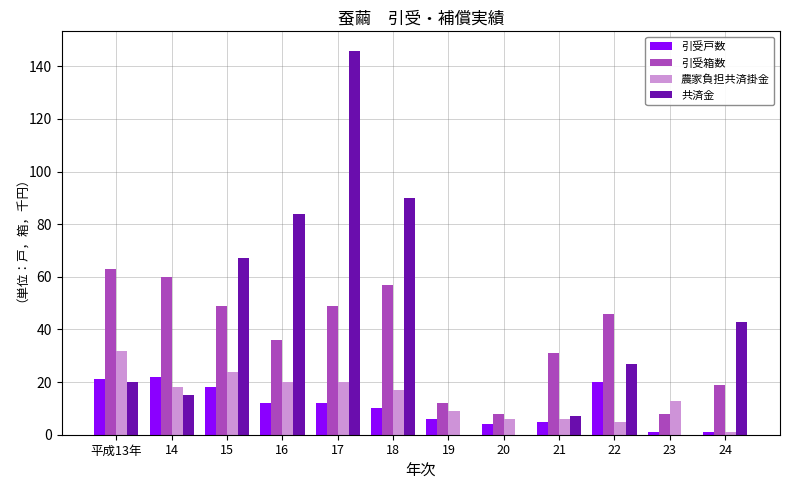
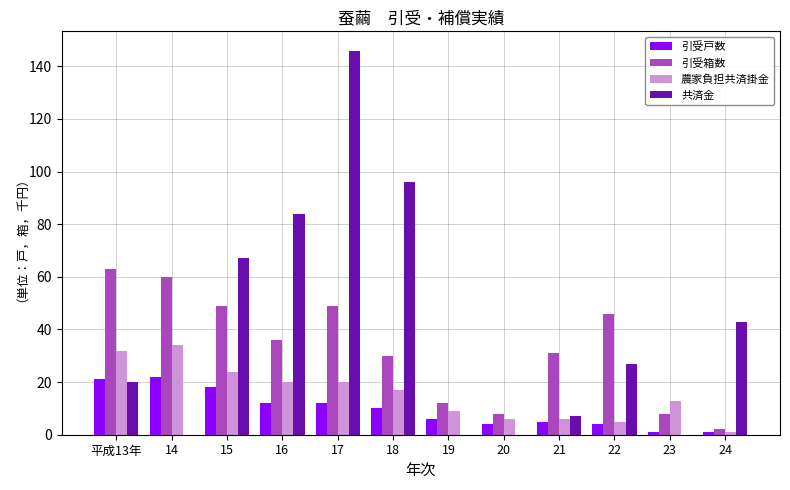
農家負担共済掛金, 14: 18 -> 34
共済金, 14: 15 -> 0
引受箱数, 18: 57 -> 30
共済金, 18: 90 -> 96
引受戸数, 22: 20 -> 4
引受箱数, 24: 19 -> 2
